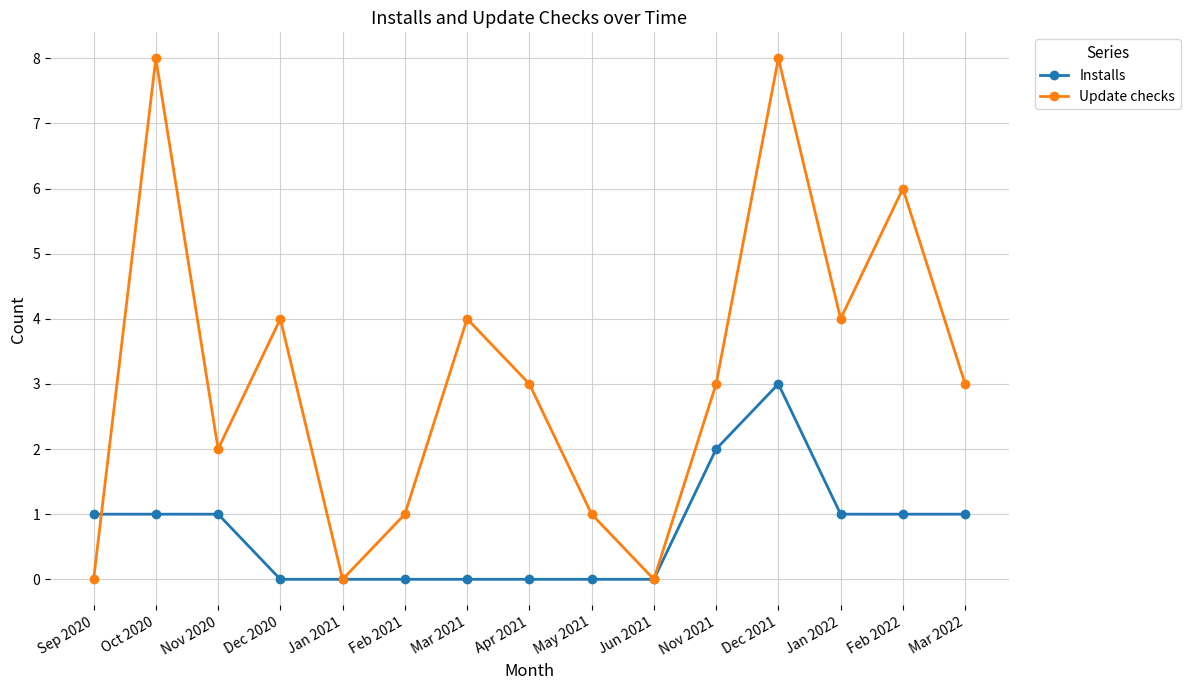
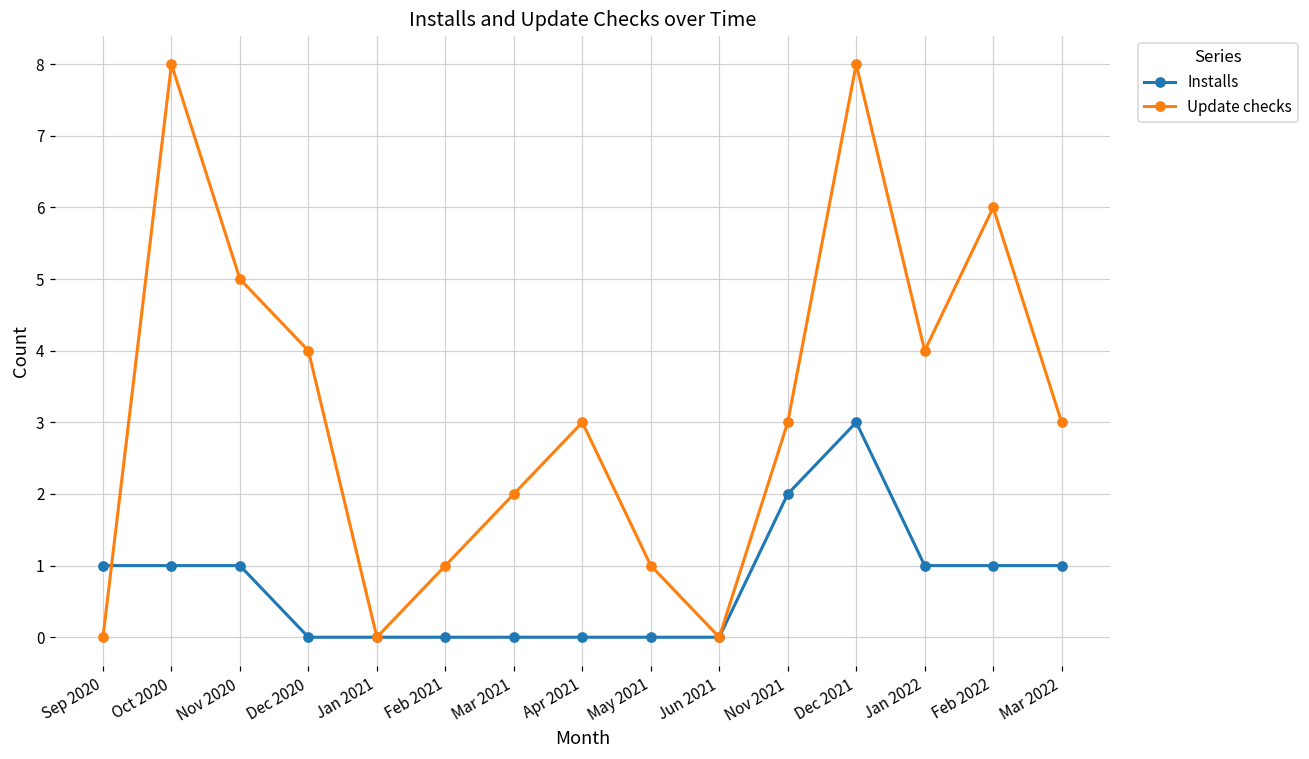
Update checks, Nov 2020: 2 -> 5
Update checks, Mar 2021: 4 -> 2
